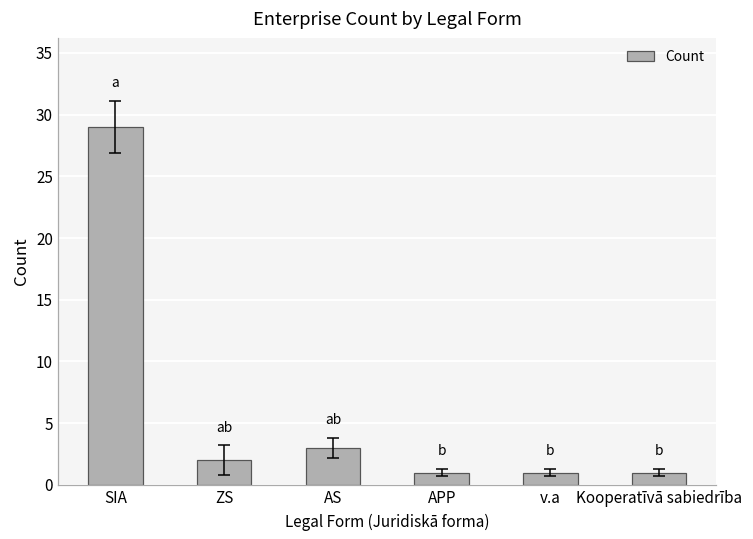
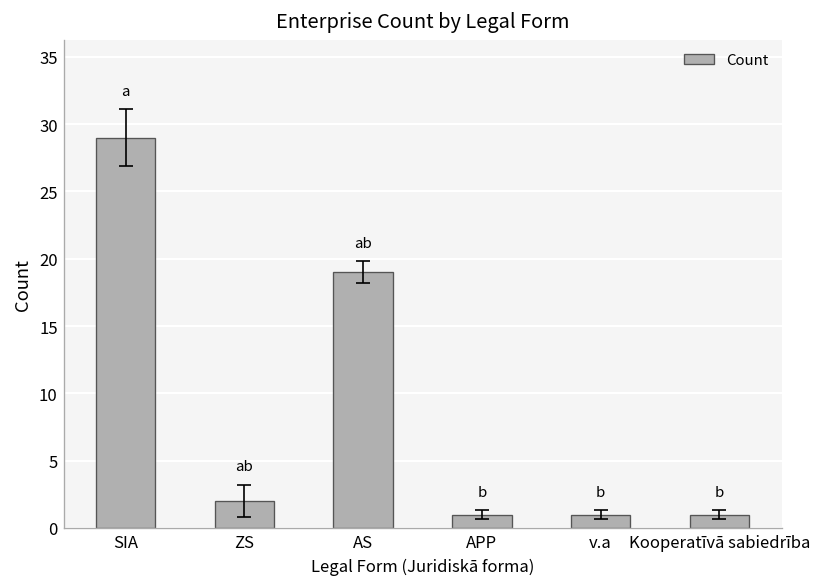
Count, AS: 3 -> 19
